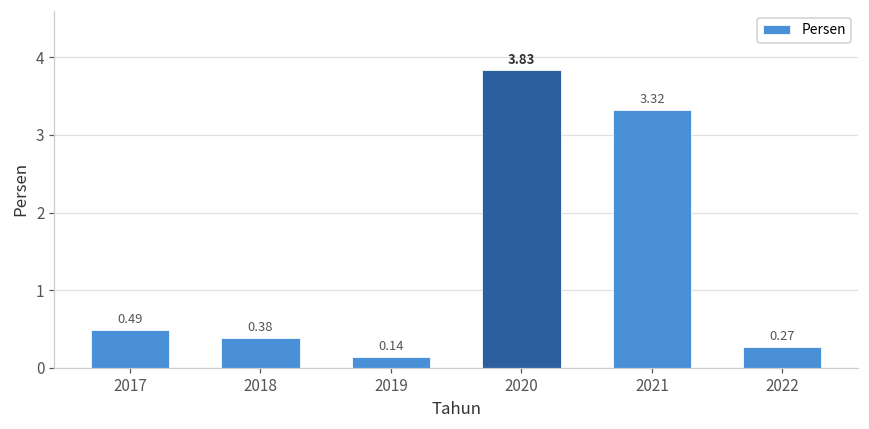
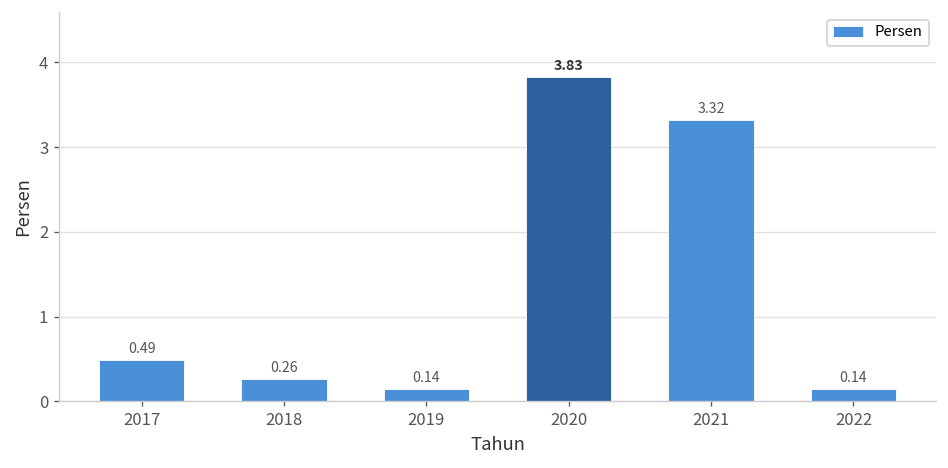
2018: 0.38 -> 0.26
2022: 0.27 -> 0.14
